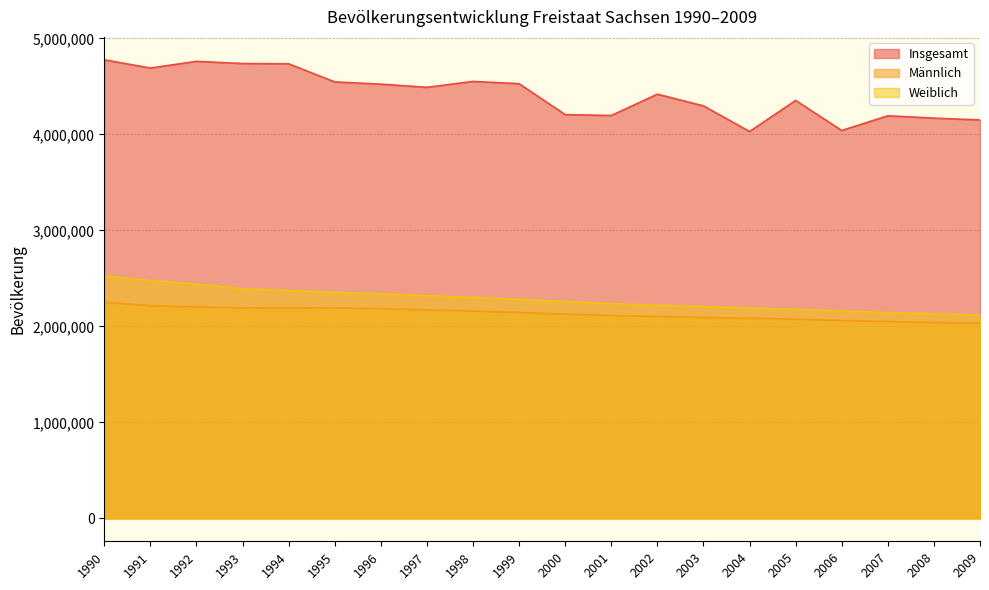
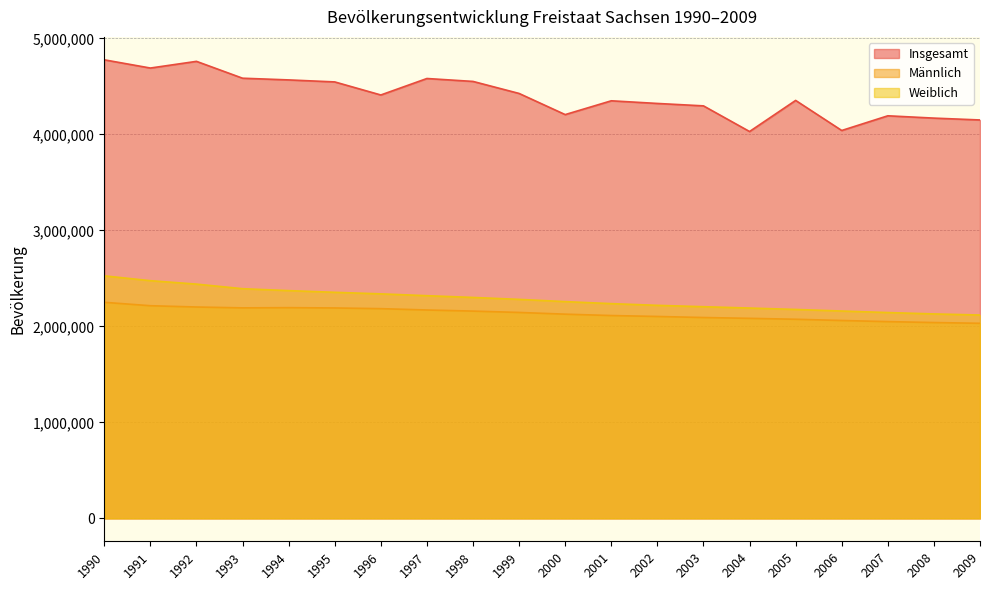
Insgesamt, 1993: 4,700,000 -> 4,600,000
Insgesamt, 1994: 4,700,000 -> 4,600,000
Insgesamt, 1996: 4,500,000 -> 4,400,000
Insgesamt, 1997: 4,500,000 -> 4,600,000
Insgesamt, 1999: 4,500,000 -> 4,400,000
Insgesamt, 2001: 4,200,000 -> 4,300,000
Insgesamt, 2002: 4,400,000 -> 4,300,000
